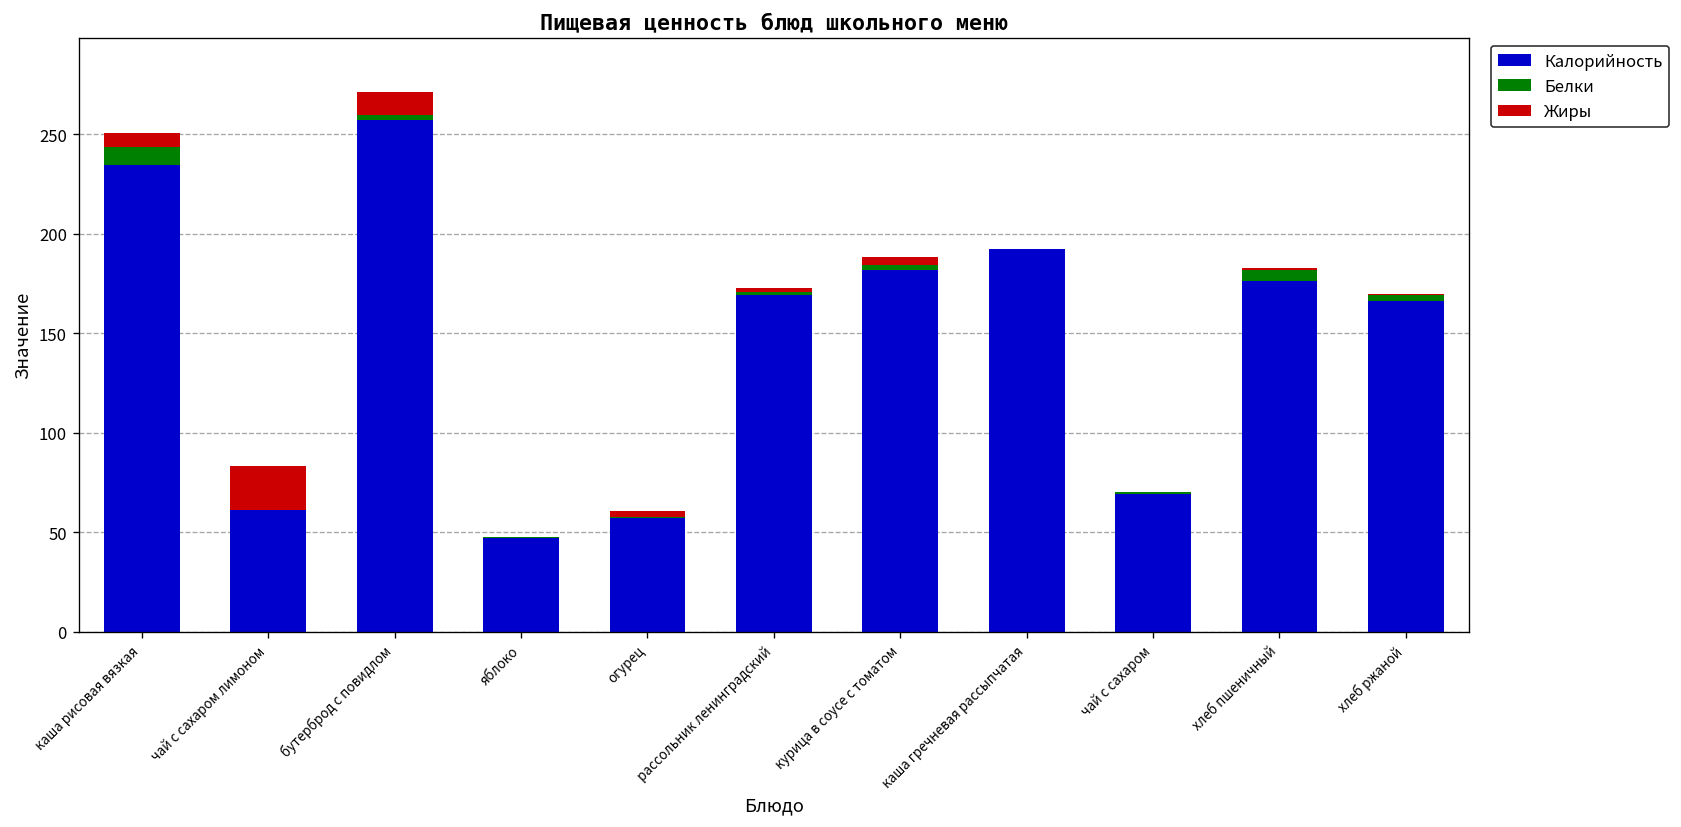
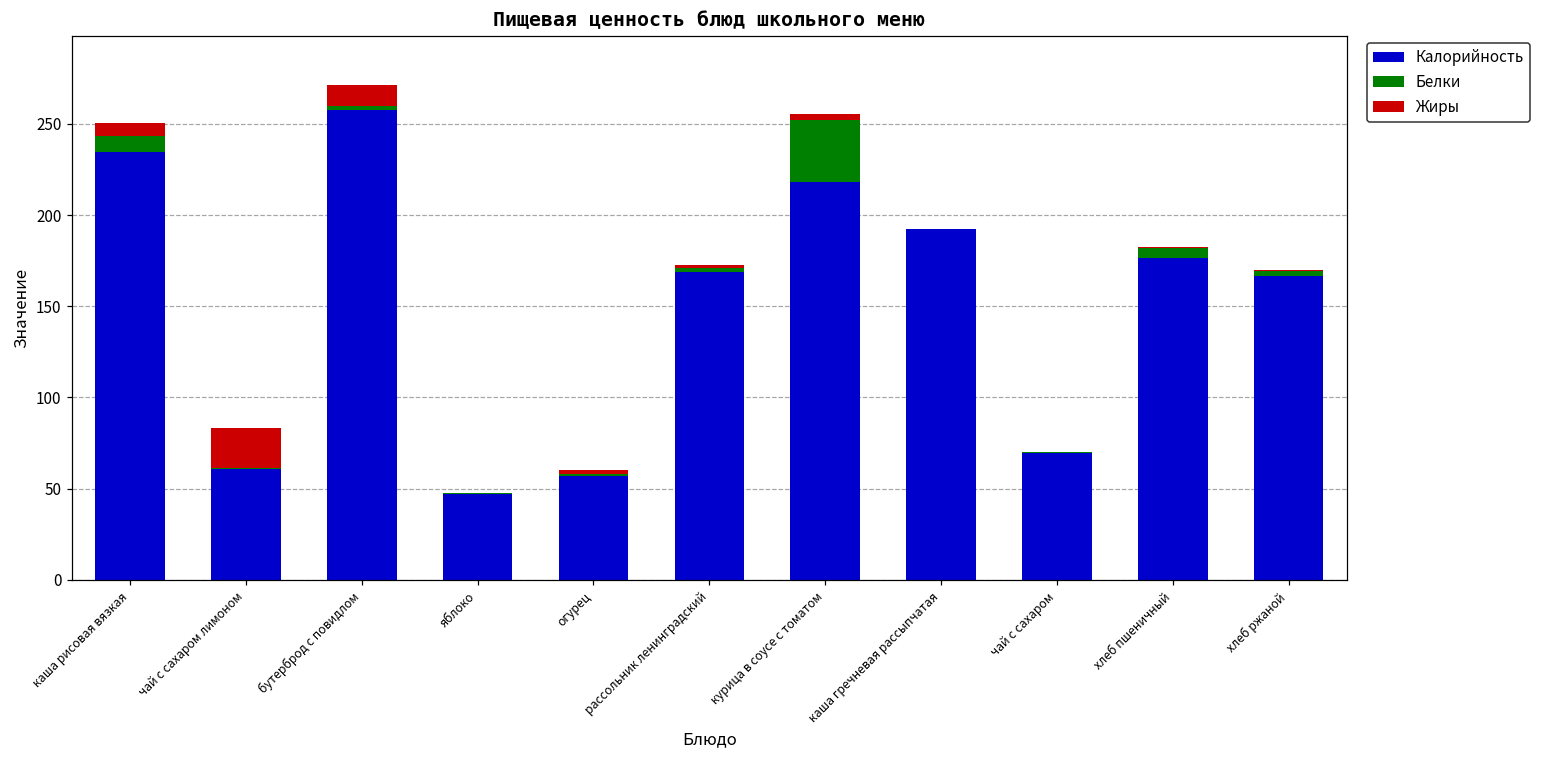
Калорийность, курица в соусе с томатом: 182 -> 218
Белки, курица в соусе с томатом: 3 -> 34
